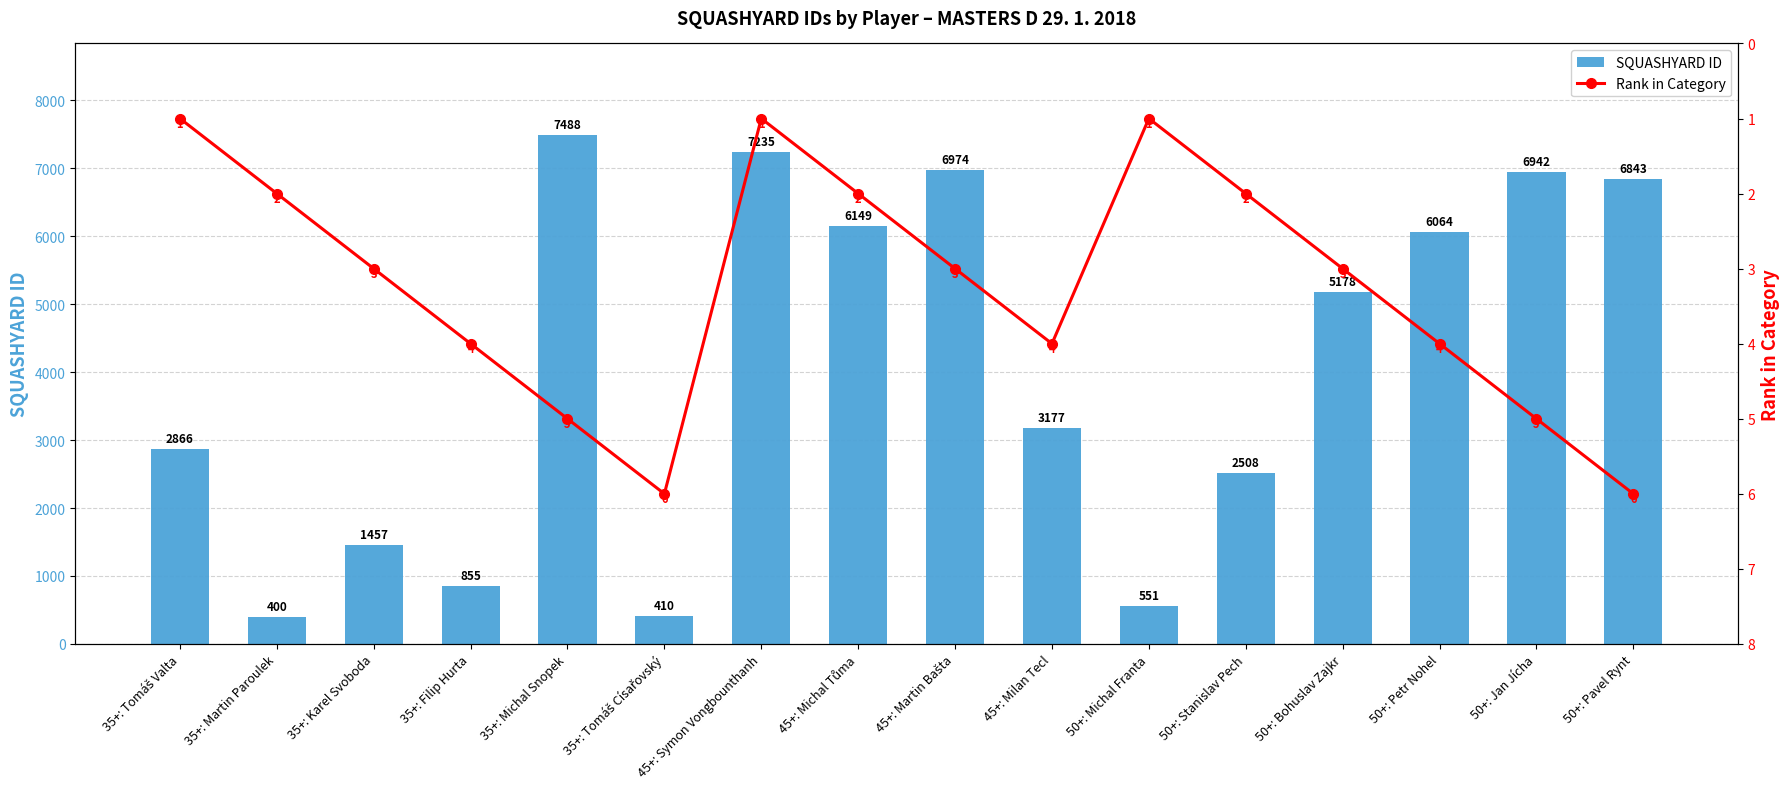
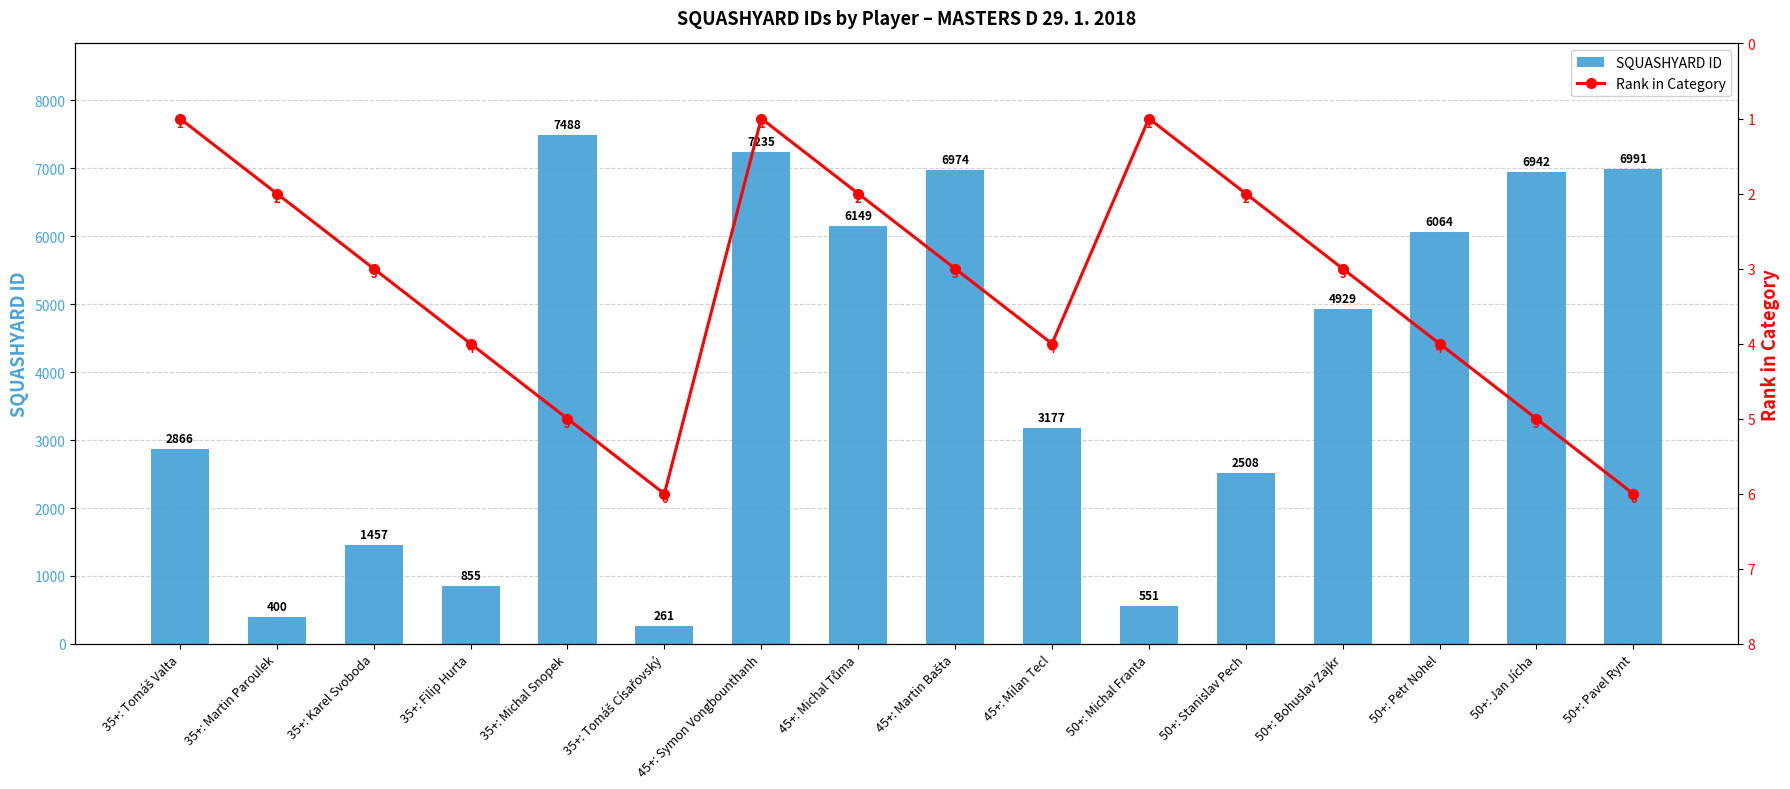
SQUASHYARD ID, 35+: Tomáš Císařovský: 410 -> 261
SQUASHYARD ID, 50+: Bohuslav Zajkr: 5178 -> 4929
SQUASHYARD ID, 50+: Pavel Rynt: 6843 -> 6991
